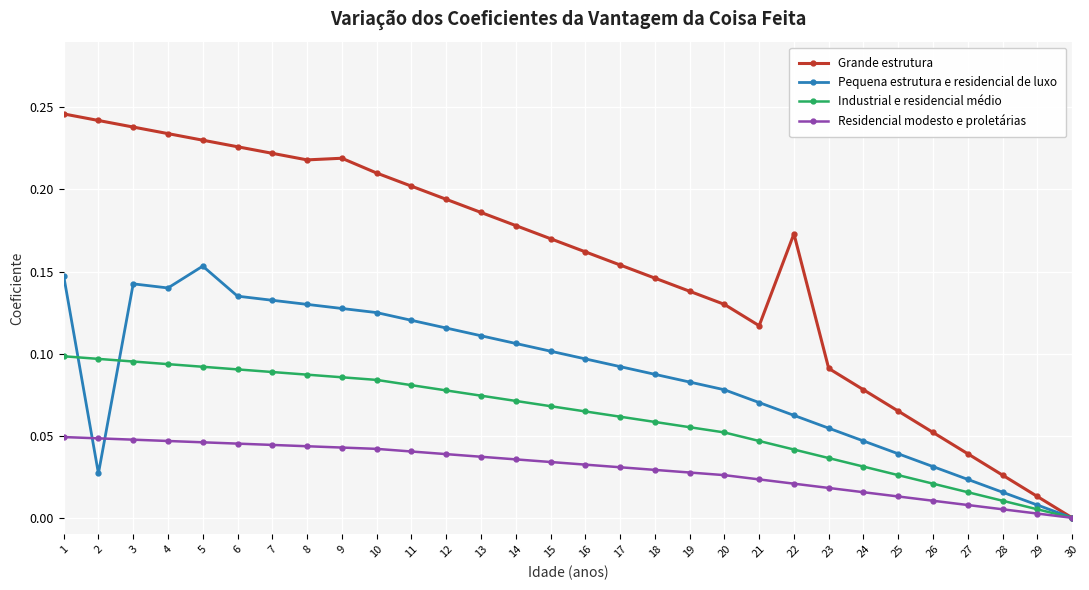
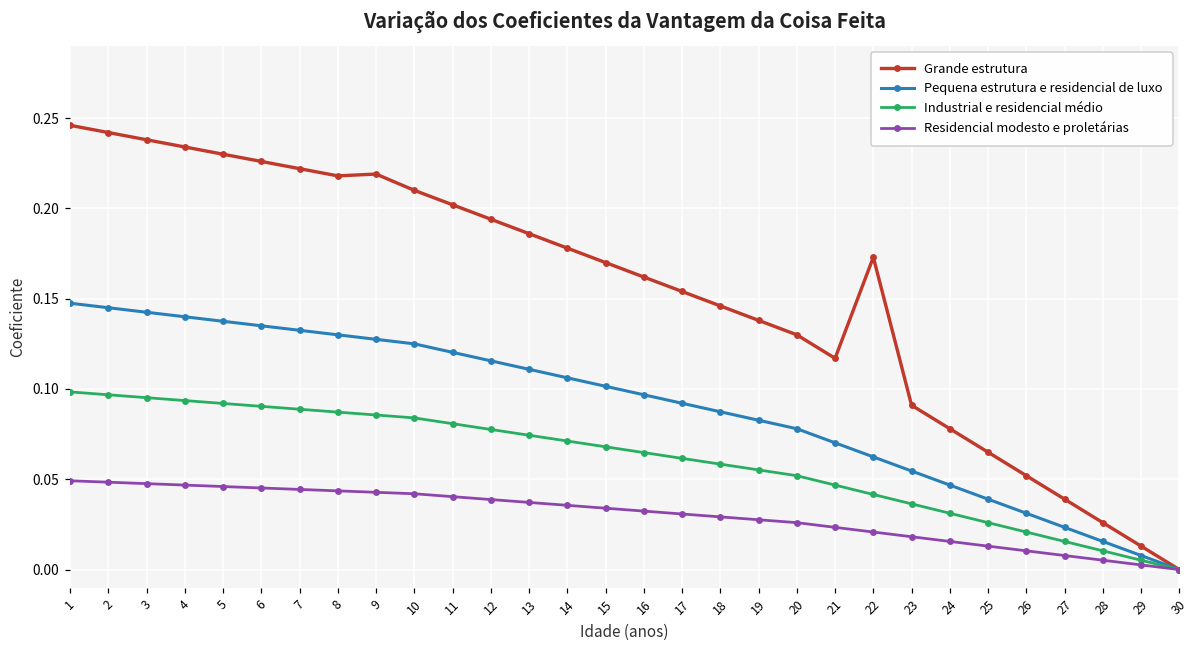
Pequena estrutura e residencial de luxo, 2: 0.027 -> 0.145
Pequena estrutura e residencial de luxo, 5: 0.153 -> 0.138
